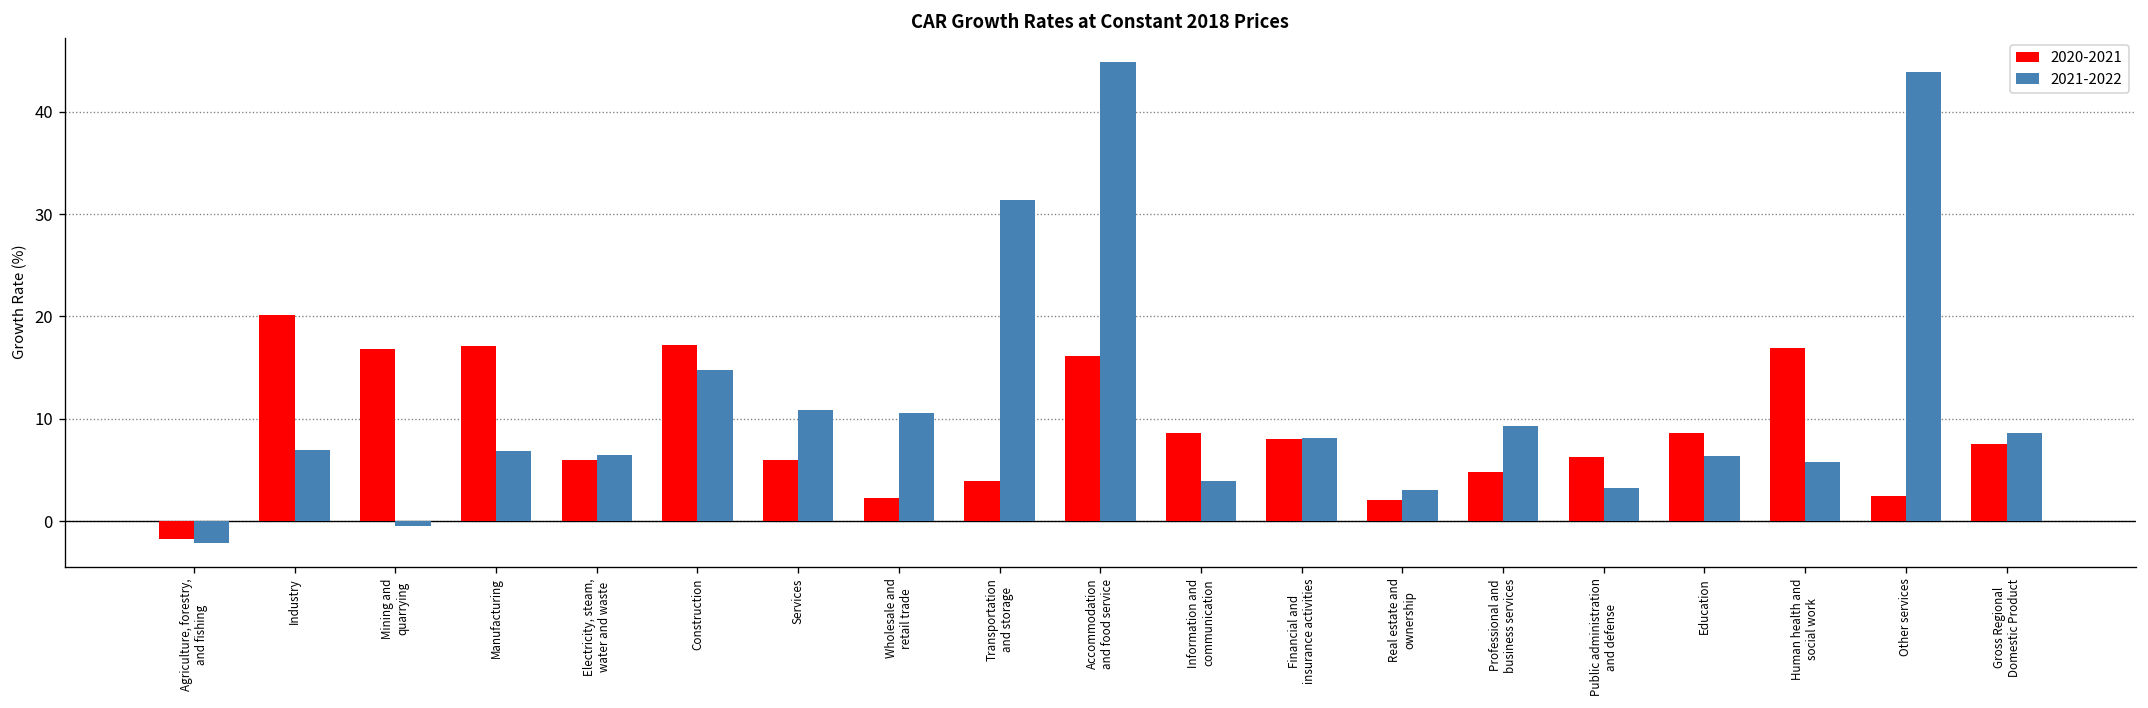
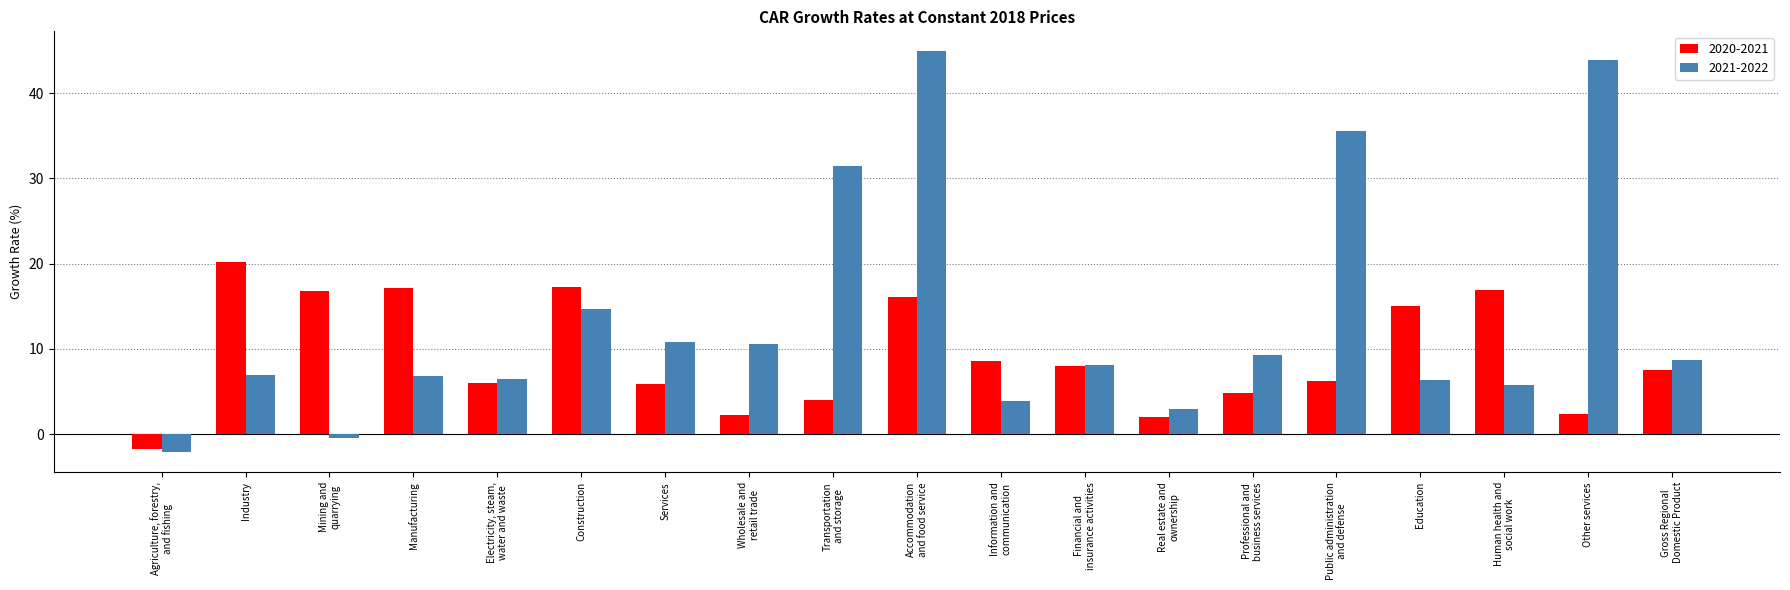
2021-2022, Public administration and defense: 3 -> 36
2020-2021, Education: 9 -> 15
